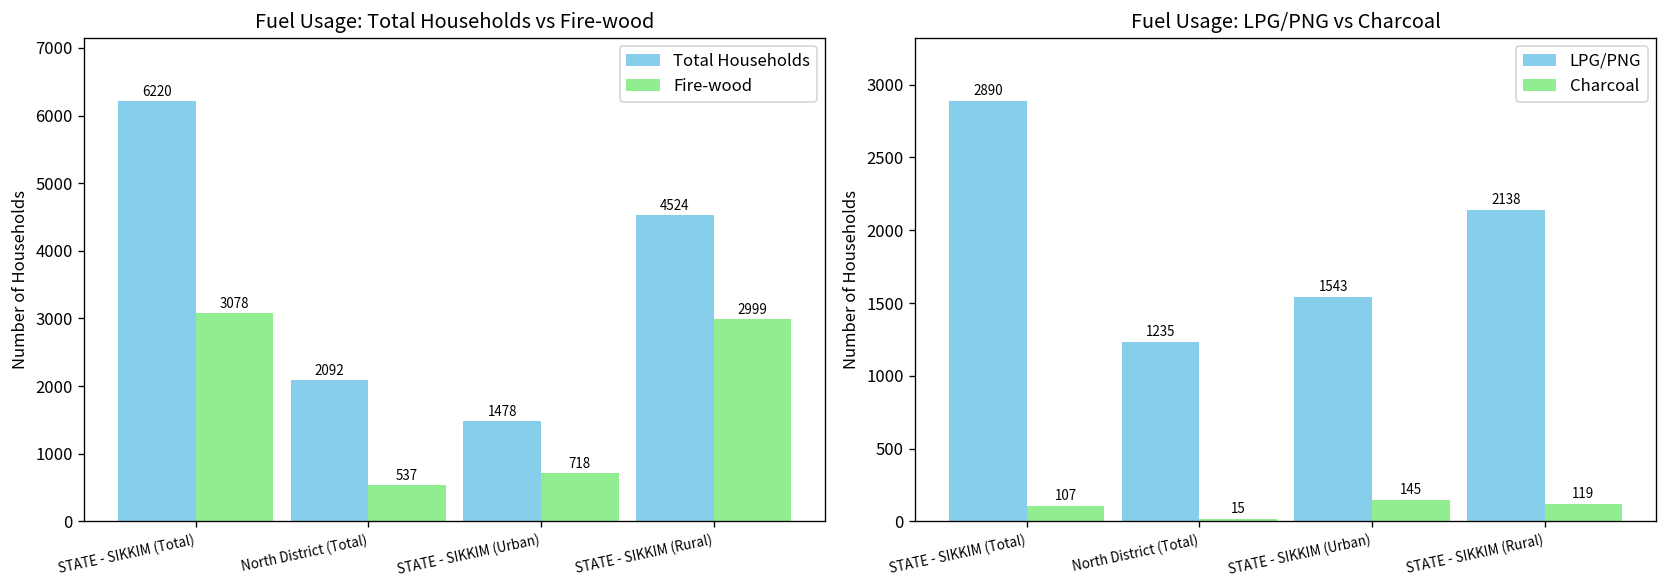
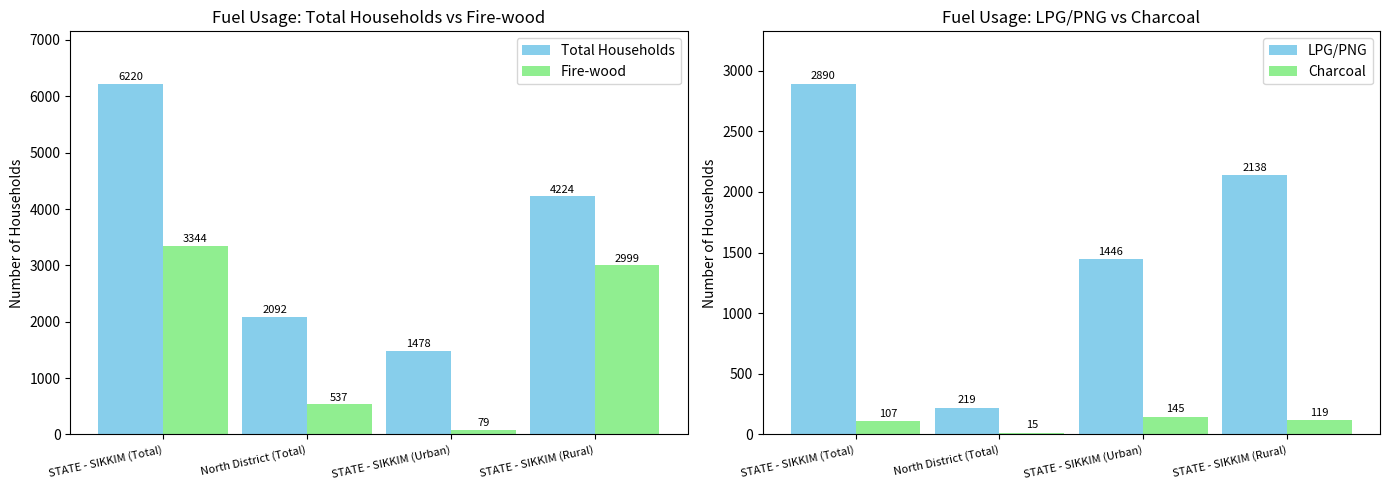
Fuel Usage: Total Households vs Fire-wood, Fire-wood, STATE - SIKKIM (Total): 3078 -> 3344
Fuel Usage: Total Households vs Fire-wood, Fire-wood, STATE - SIKKIM (Urban): 718 -> 79
Fuel Usage: Total Households vs Fire-wood, Total Households, STATE - SIKKIM (Rural): 4524 -> 4224
Fuel Usage: LPG/PNG vs Charcoal, LPG/PNG, North District (Total): 1235 -> 219
Fuel Usage: LPG/PNG vs Charcoal, LPG/PNG, STATE - SIKKIM (Urban): 1543 -> 1446
